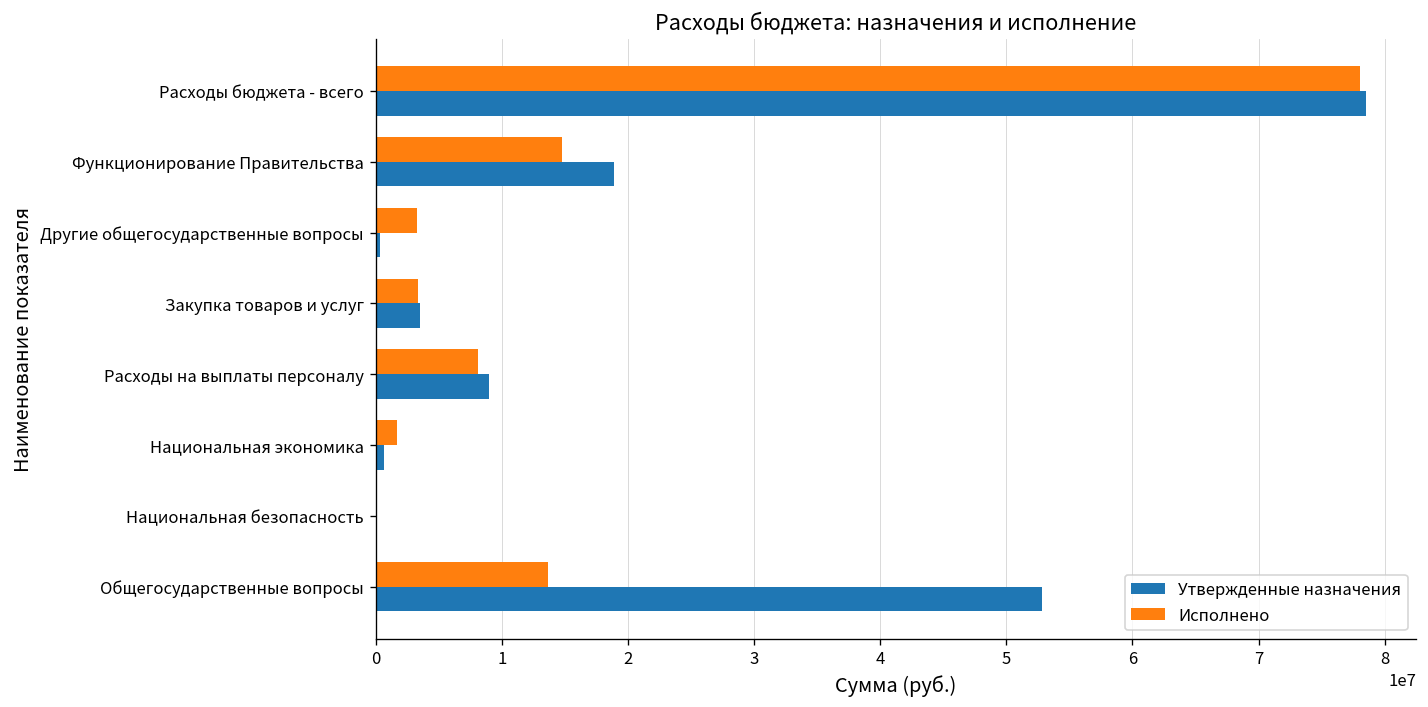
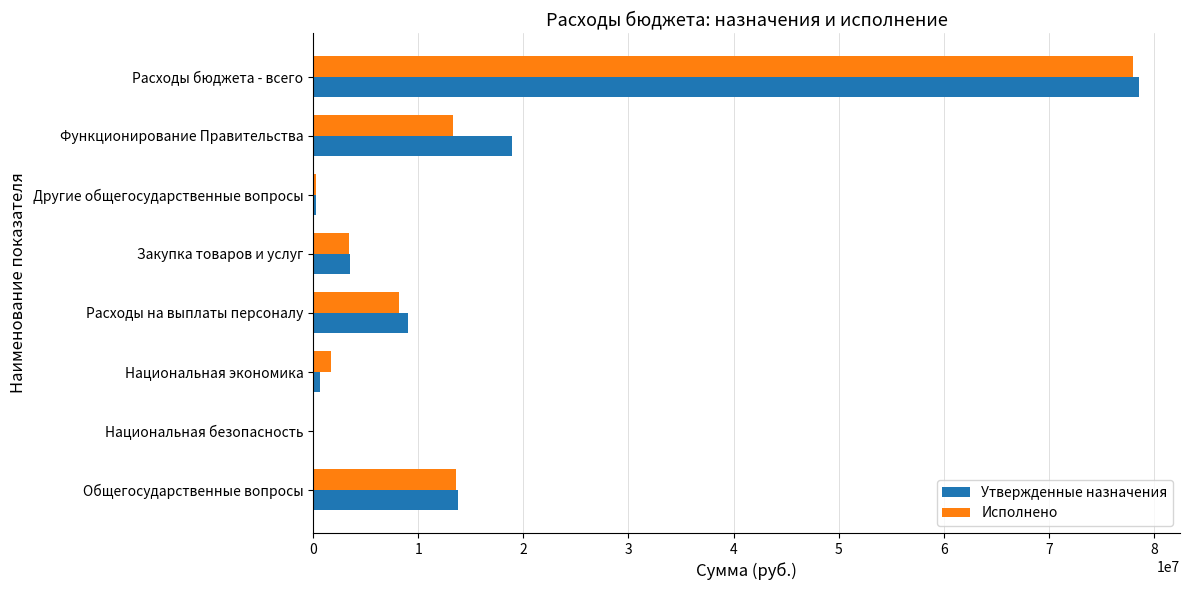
Исполнено, Функционирование Правительства: 14800000 -> 13400000
Исполнено, Другие общегосударственные вопросы: 3300000 -> 300000
Утвержденные назначения, Общегосударственные вопросы: 52900000 -> 13800000
